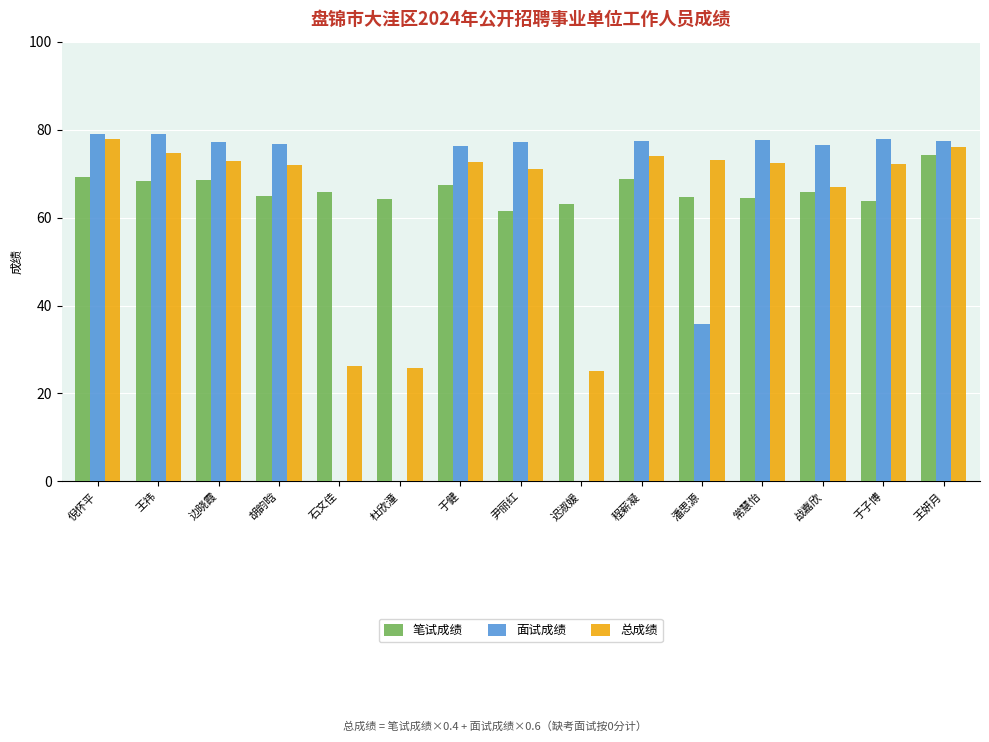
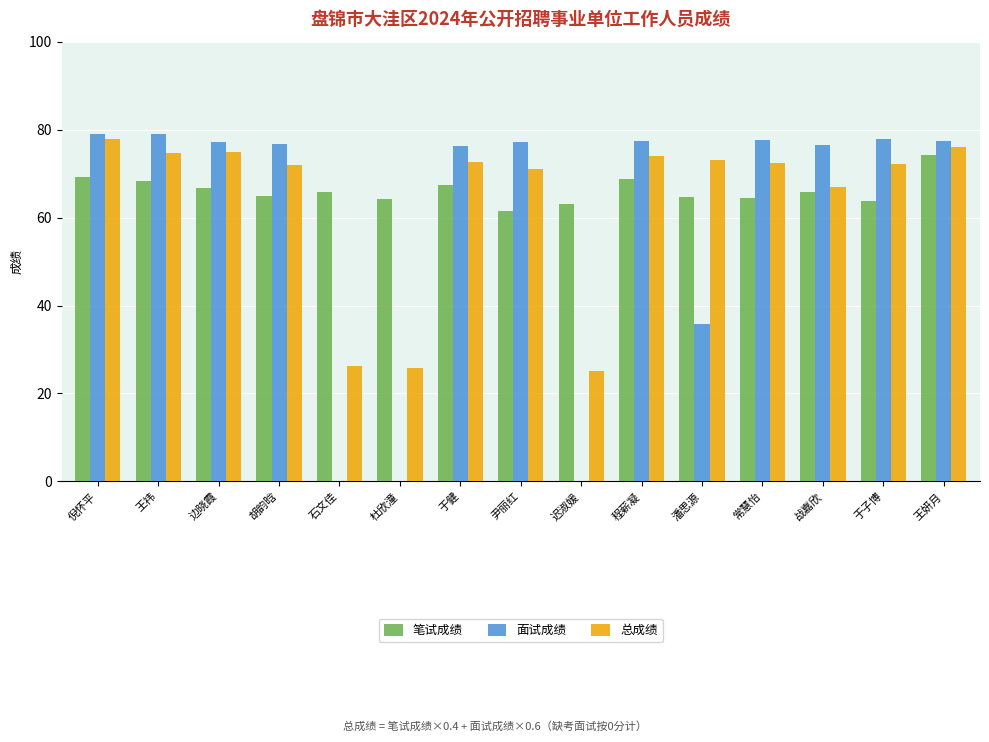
笔试成绩, 边晓霞: 69 -> 67
总成绩, 边晓霞: 73 -> 75
